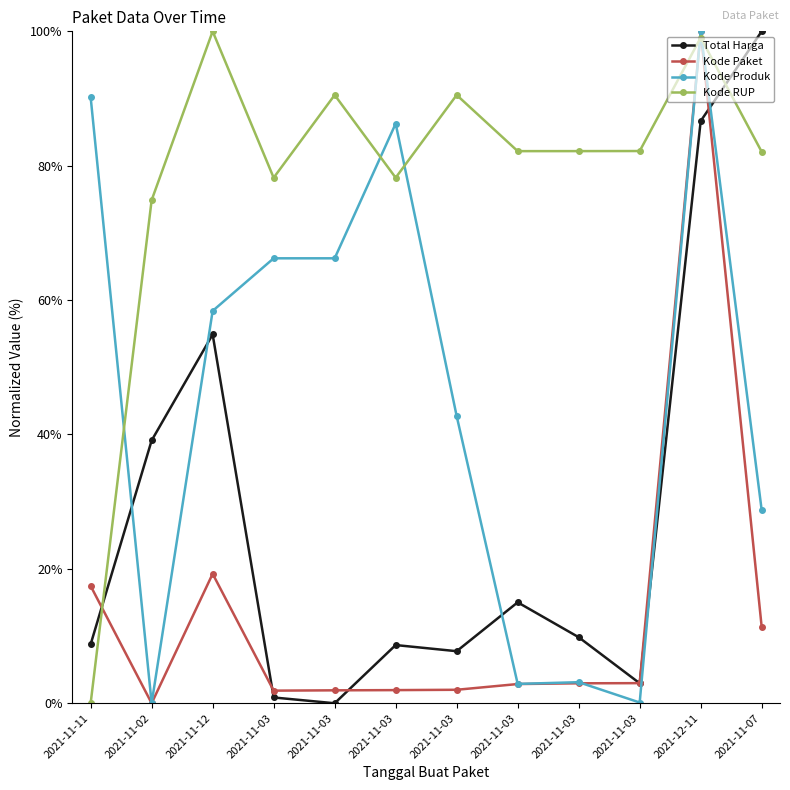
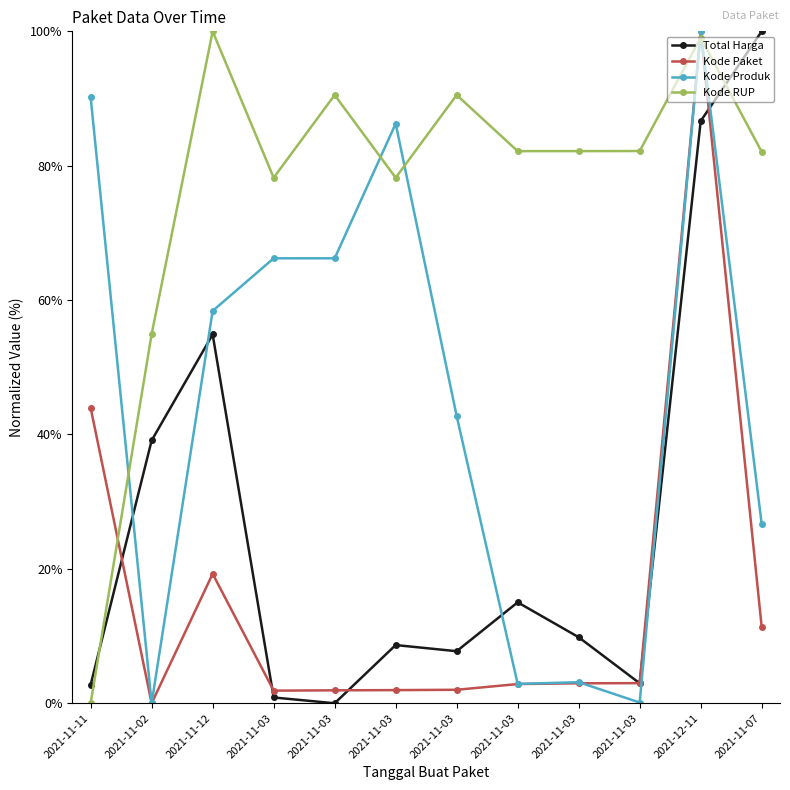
Total Harga, 2021-11-11: 9% -> 3%
Kode Paket, 2021-11-11: 17% -> 44%
Kode RUP, 2021-11-02: 75% -> 55%
Kode Produk, 2021-11-07: 29% -> 27%
